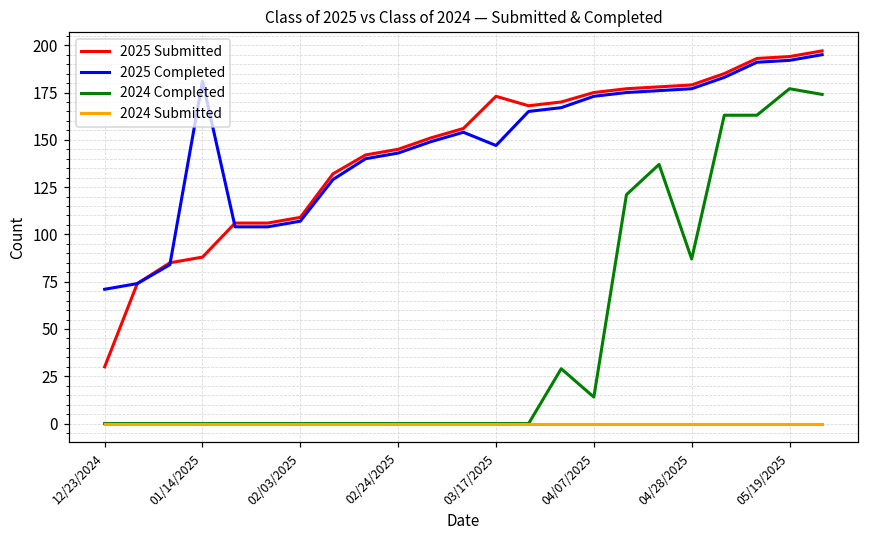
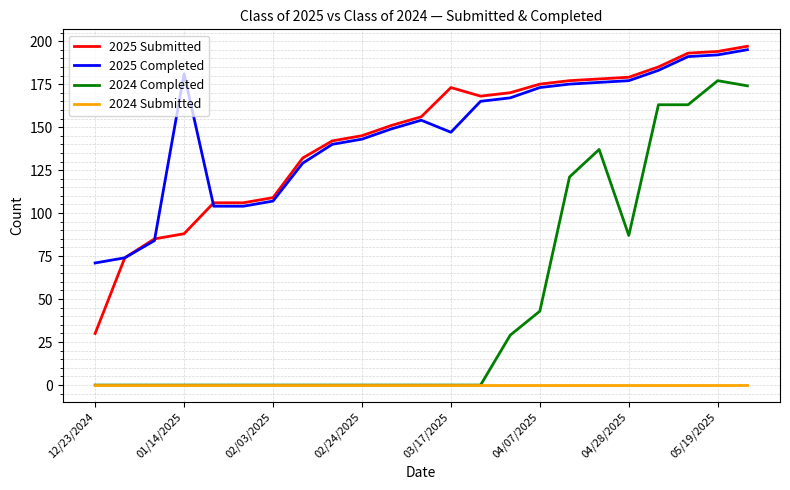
2024 Completed, 04/07/2025: 14 -> 43
